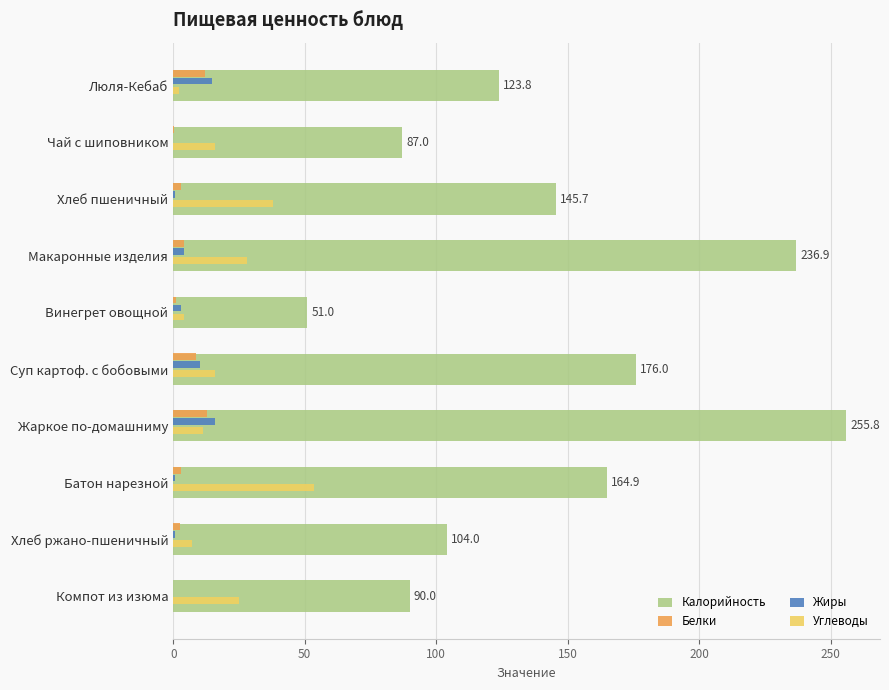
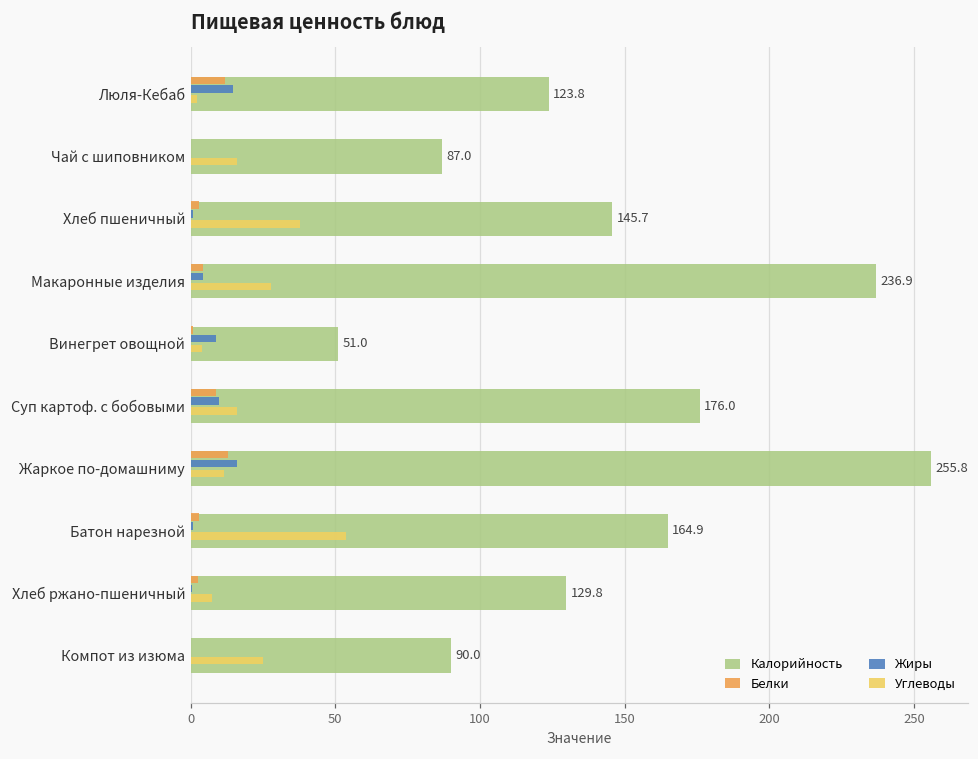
Жиры, Винегрет овощной: 3 -> 9
Калорийность, Хлеб ржано-пшеничный: 104.0 -> 129.8
